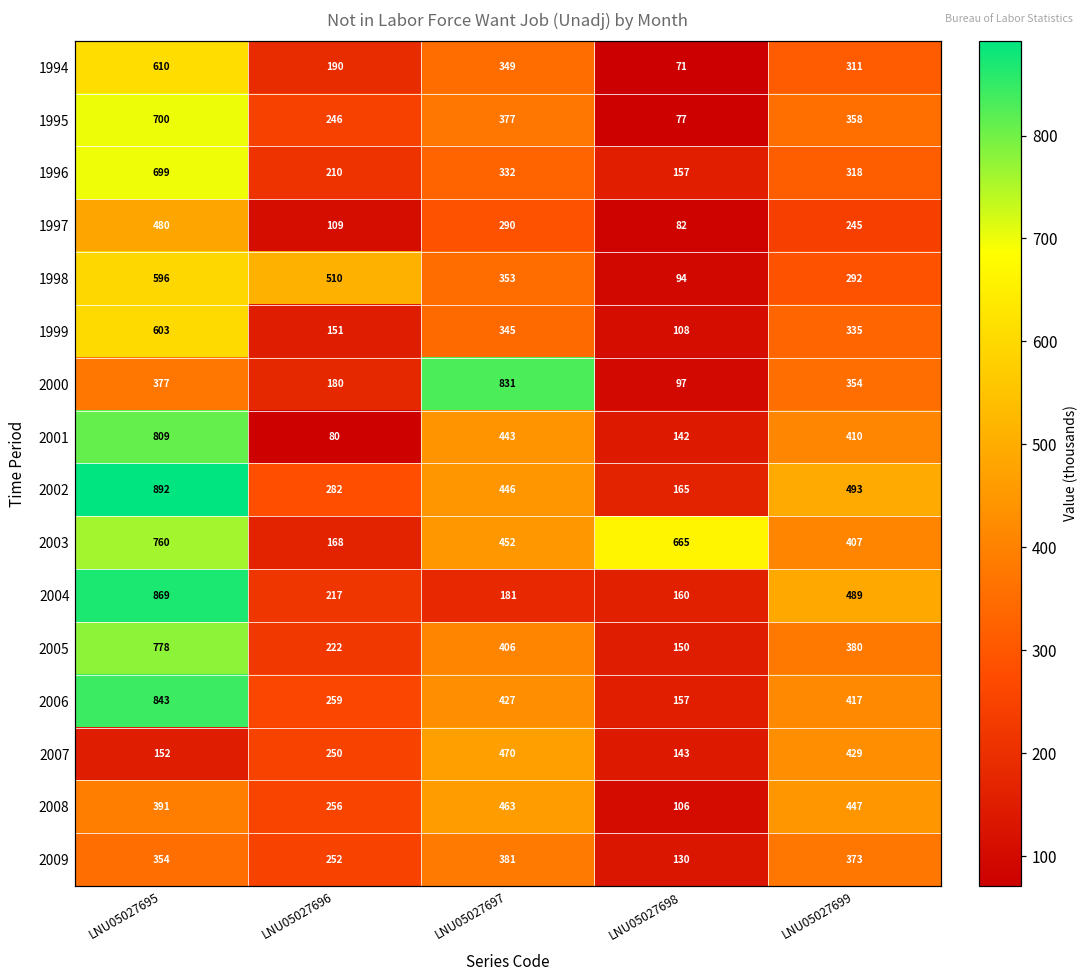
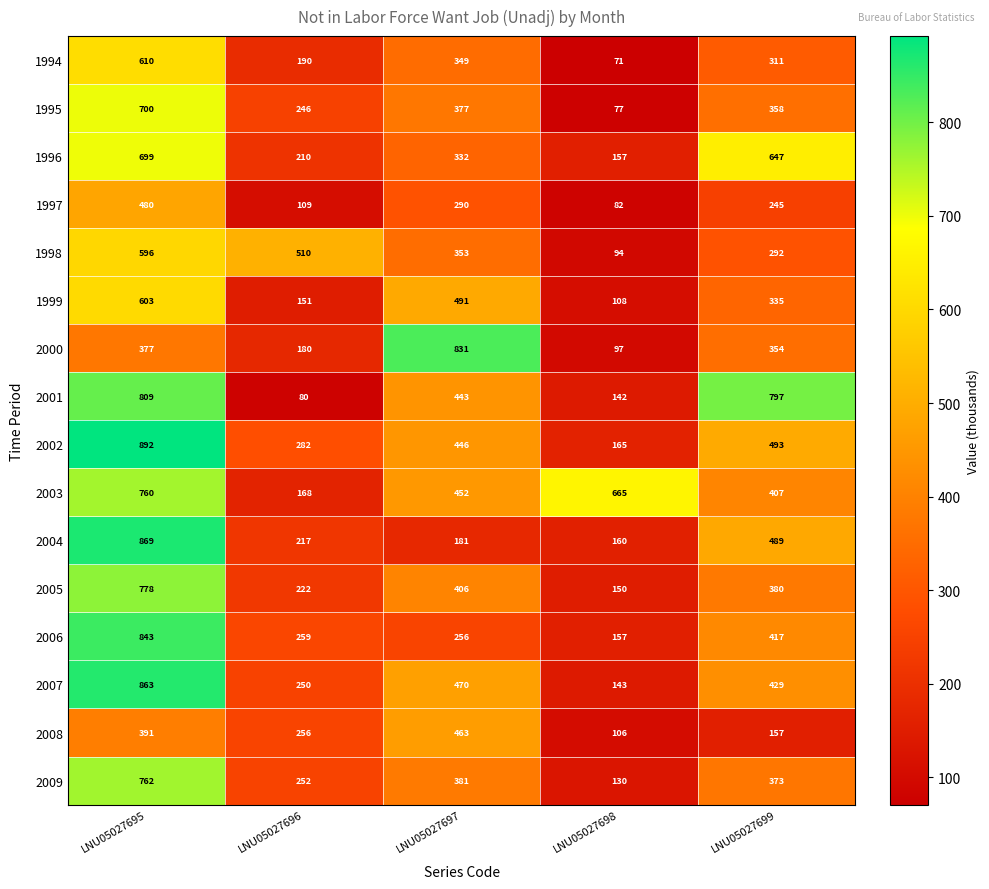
1996, LNU05027699: 318 -> 647
1999, LNU05027697: 345 -> 491
2001, LNU05027699: 410 -> 797
2006, LNU05027697: 427 -> 256
2007, LNU05027695: 152 -> 863
2008, LNU05027699: 447 -> 157
2009, LNU05027695: 354 -> 762
